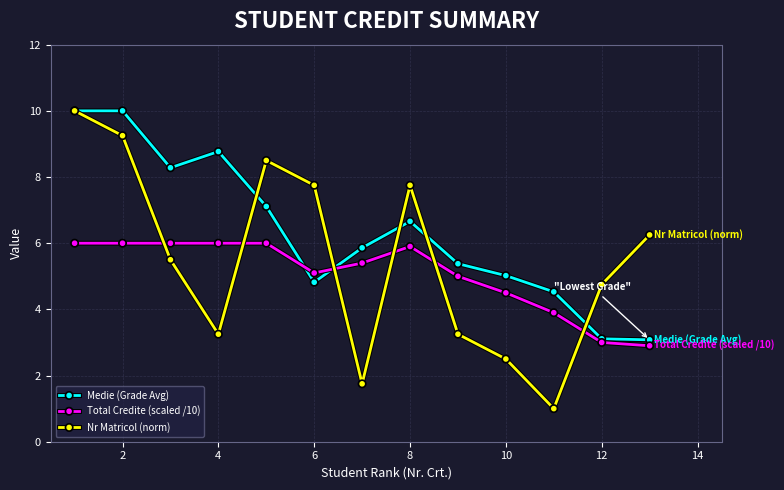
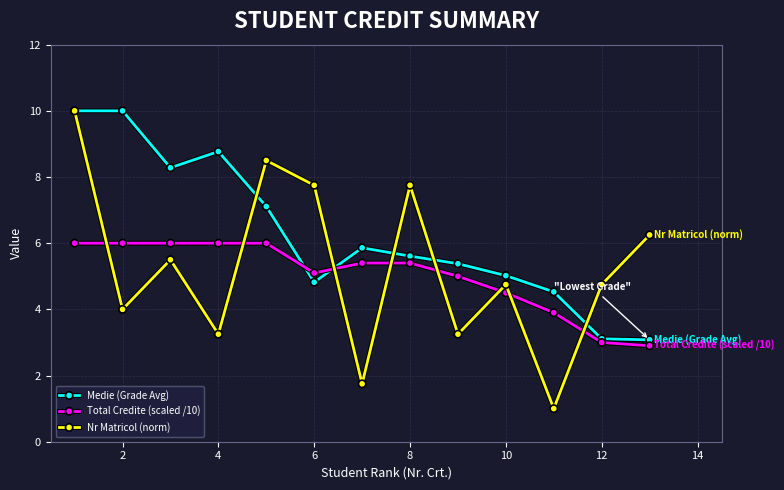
Nr Matricol (norm), 2: 9.3 -> 4.0
Medie (Grade Avg), 8: 6.7 -> 5.6
Total Credite (scaled /10), 8: 5.9 -> 5.4
Nr Matricol (norm), 10: 2.5 -> 4.8
